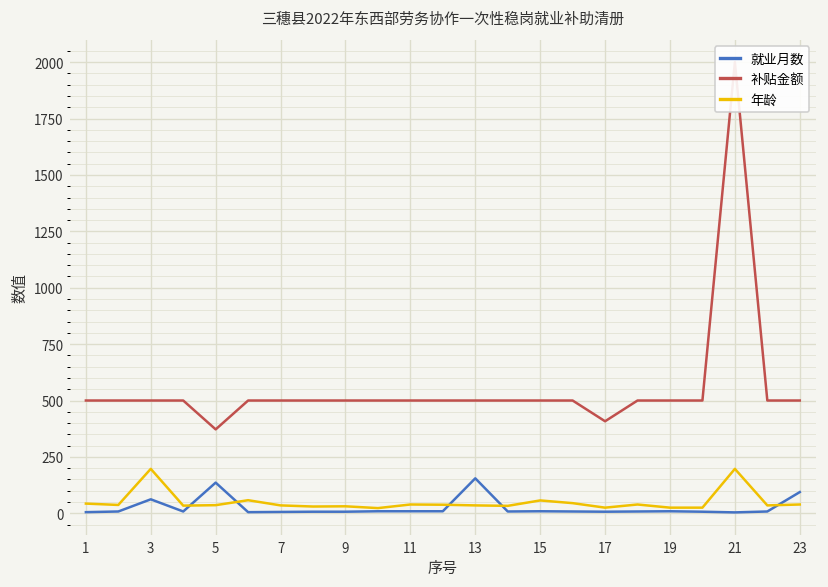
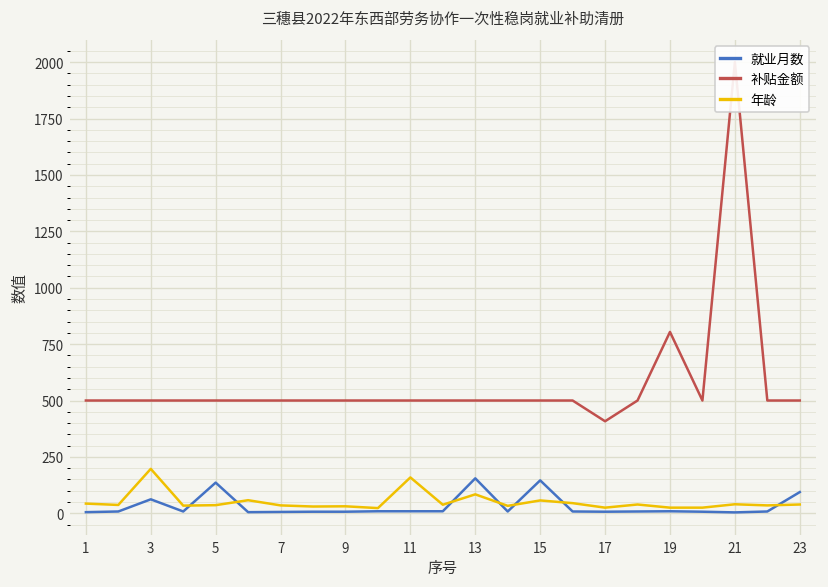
补贴金额, 5: 370 -> 500
年龄, 11: 40 -> 160
年龄, 13: 40 -> 80
就业月数, 15: 10 -> 150
补贴金额, 19: 500 -> 800
年龄, 21: 200 -> 40
